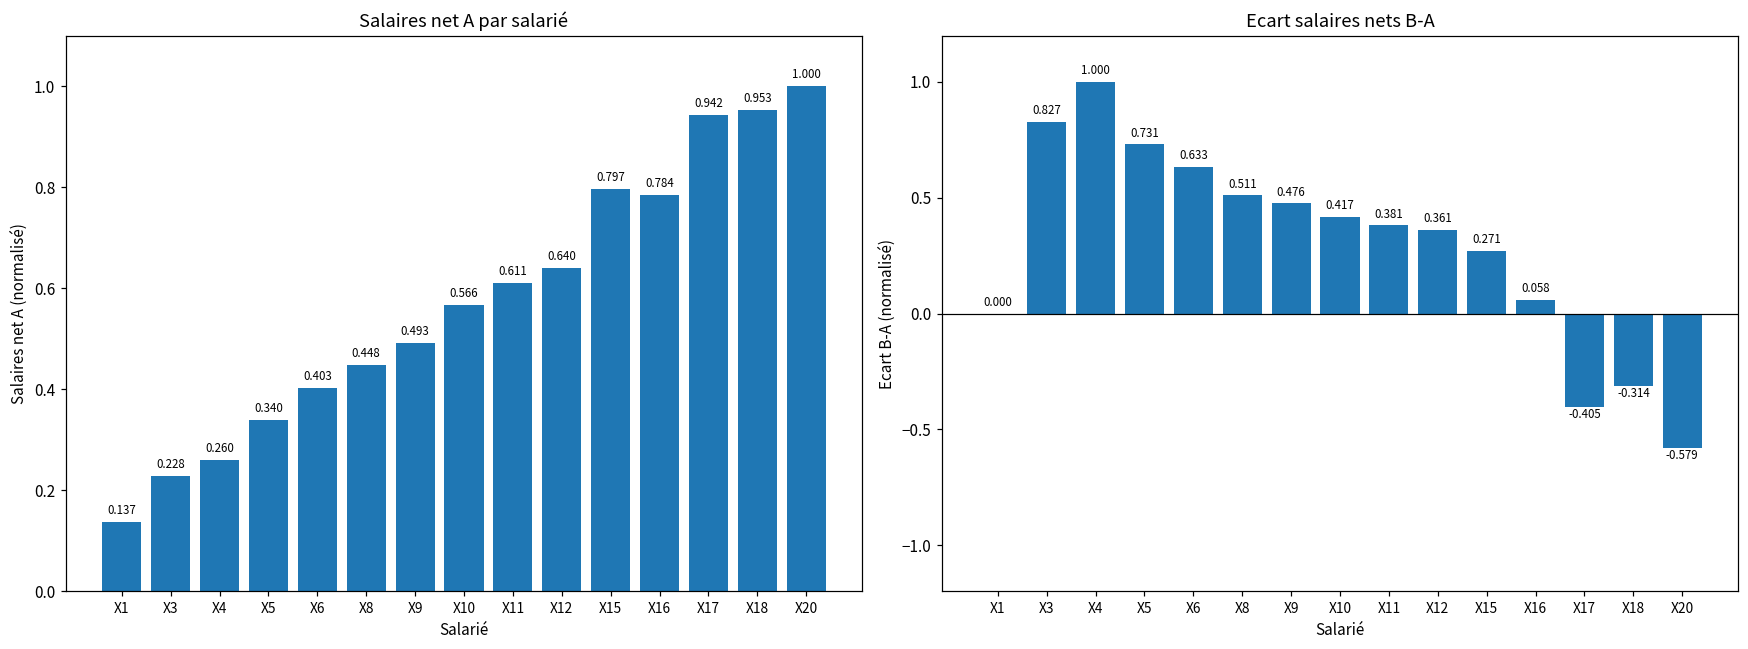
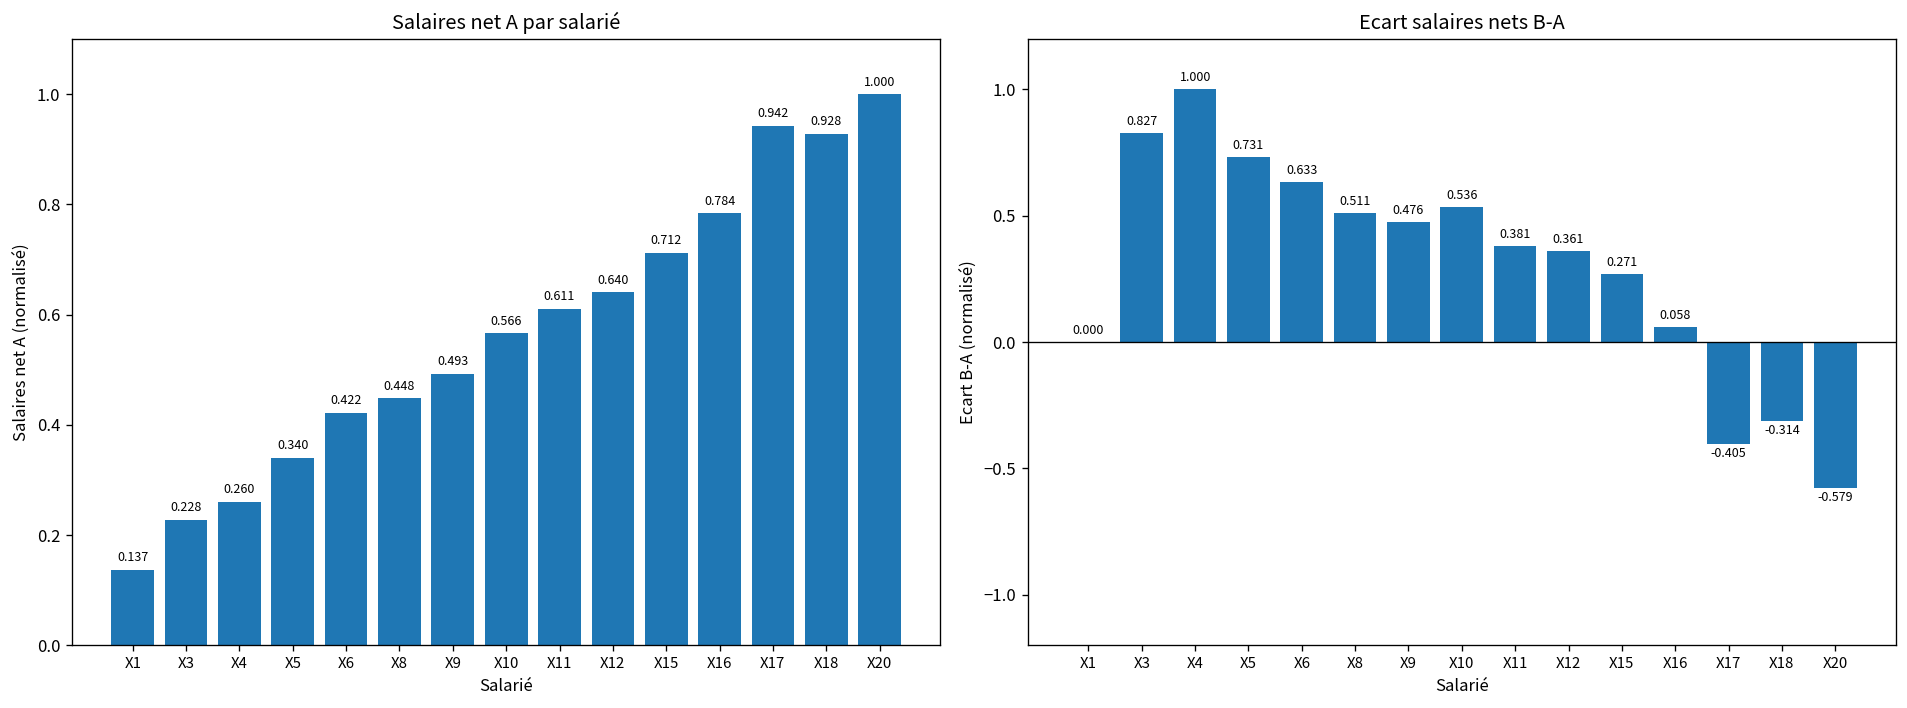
Salaires net A par salarié, X6: 0.403 -> 0.422
Salaires net A par salarié, X15: 0.797 -> 0.712
Salaires net A par salarié, X18: 0.953 -> 0.928
Ecart salaires nets B-A, X10: 0.417 -> 0.536
